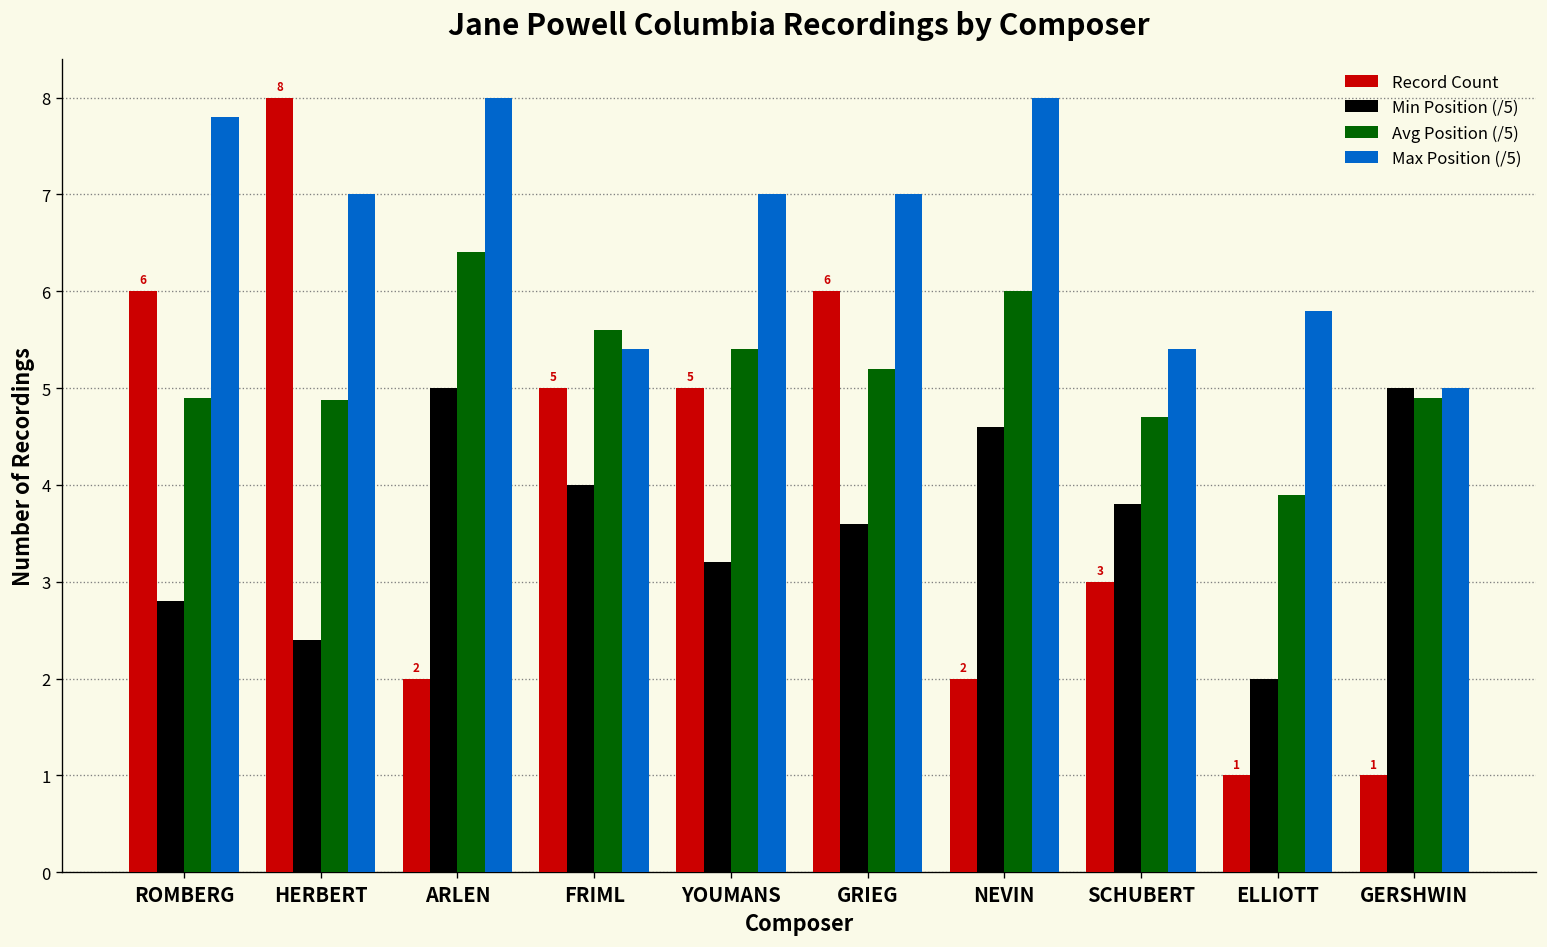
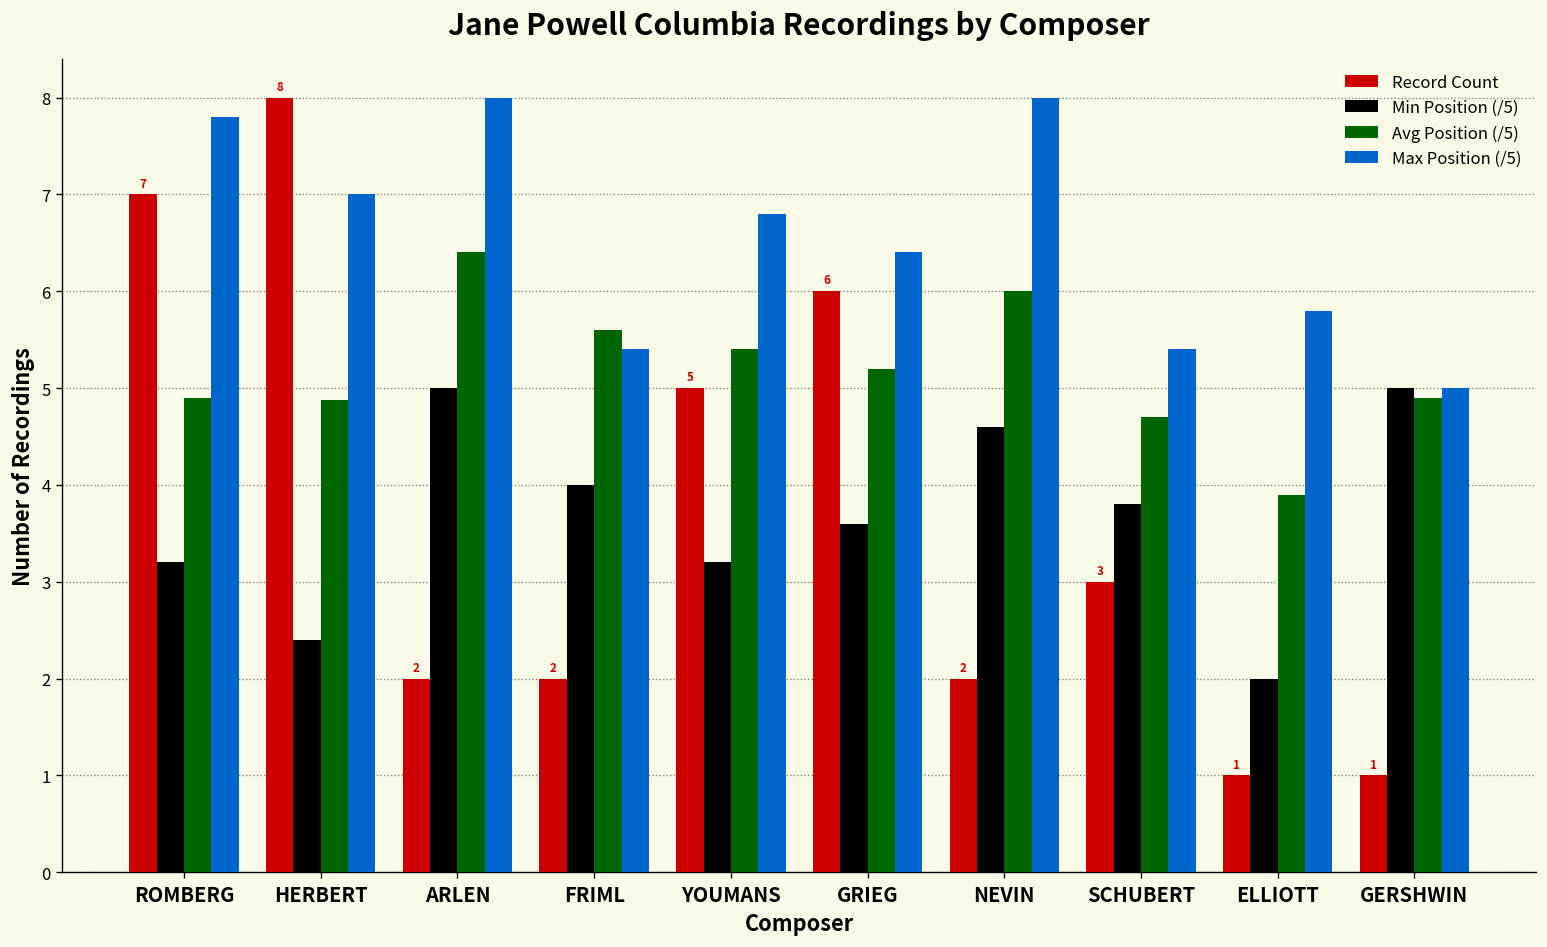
Record Count, ROMBERG: 6 -> 7
Min Position (/5), ROMBERG: 2.8 -> 3.2
Record Count, FRIML: 5 -> 2
Max Position (/5), YOUMANS: 7.0 -> 6.8
Max Position (/5), GRIEG: 7.0 -> 6.4
